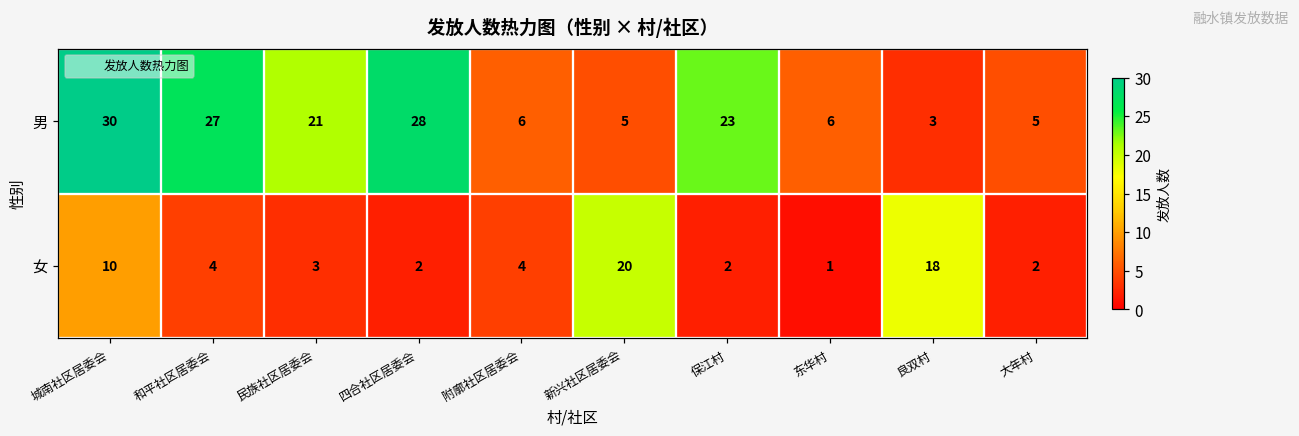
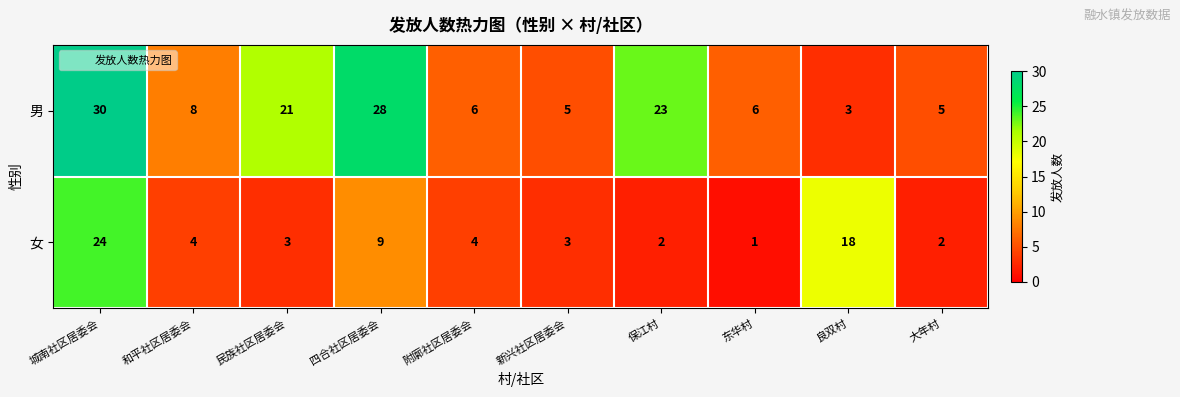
男, 和平社区居委会: 27 -> 8
女, 城南社区居委会: 10 -> 24
女, 四合社区居委会: 2 -> 9
女, 新兴社区居委会: 20 -> 3
